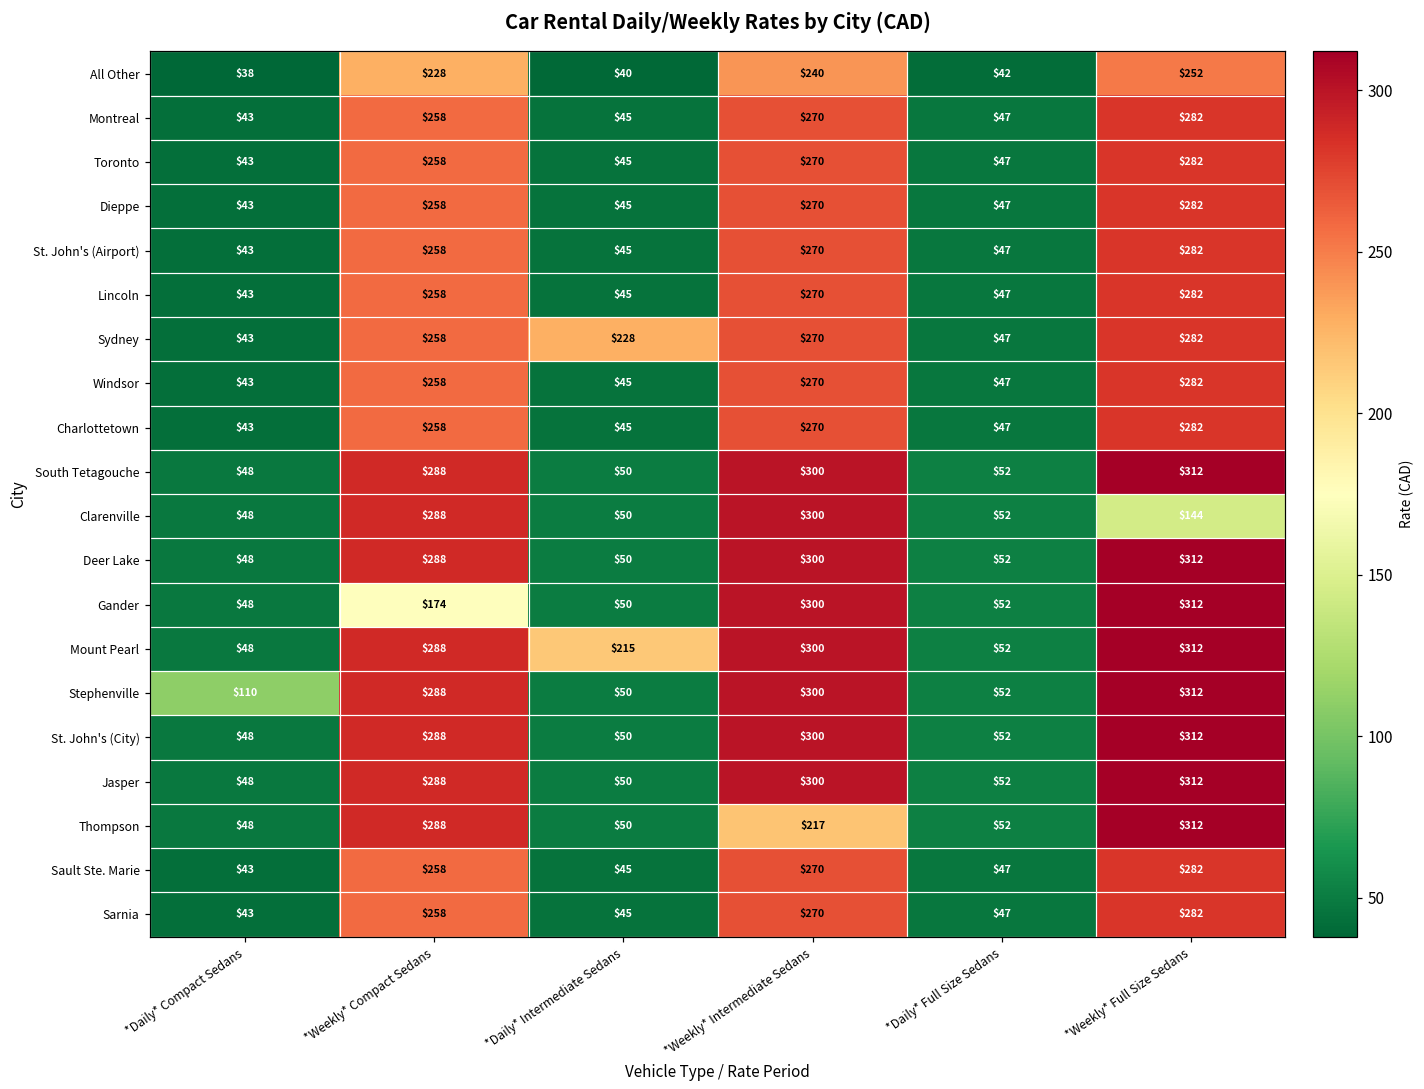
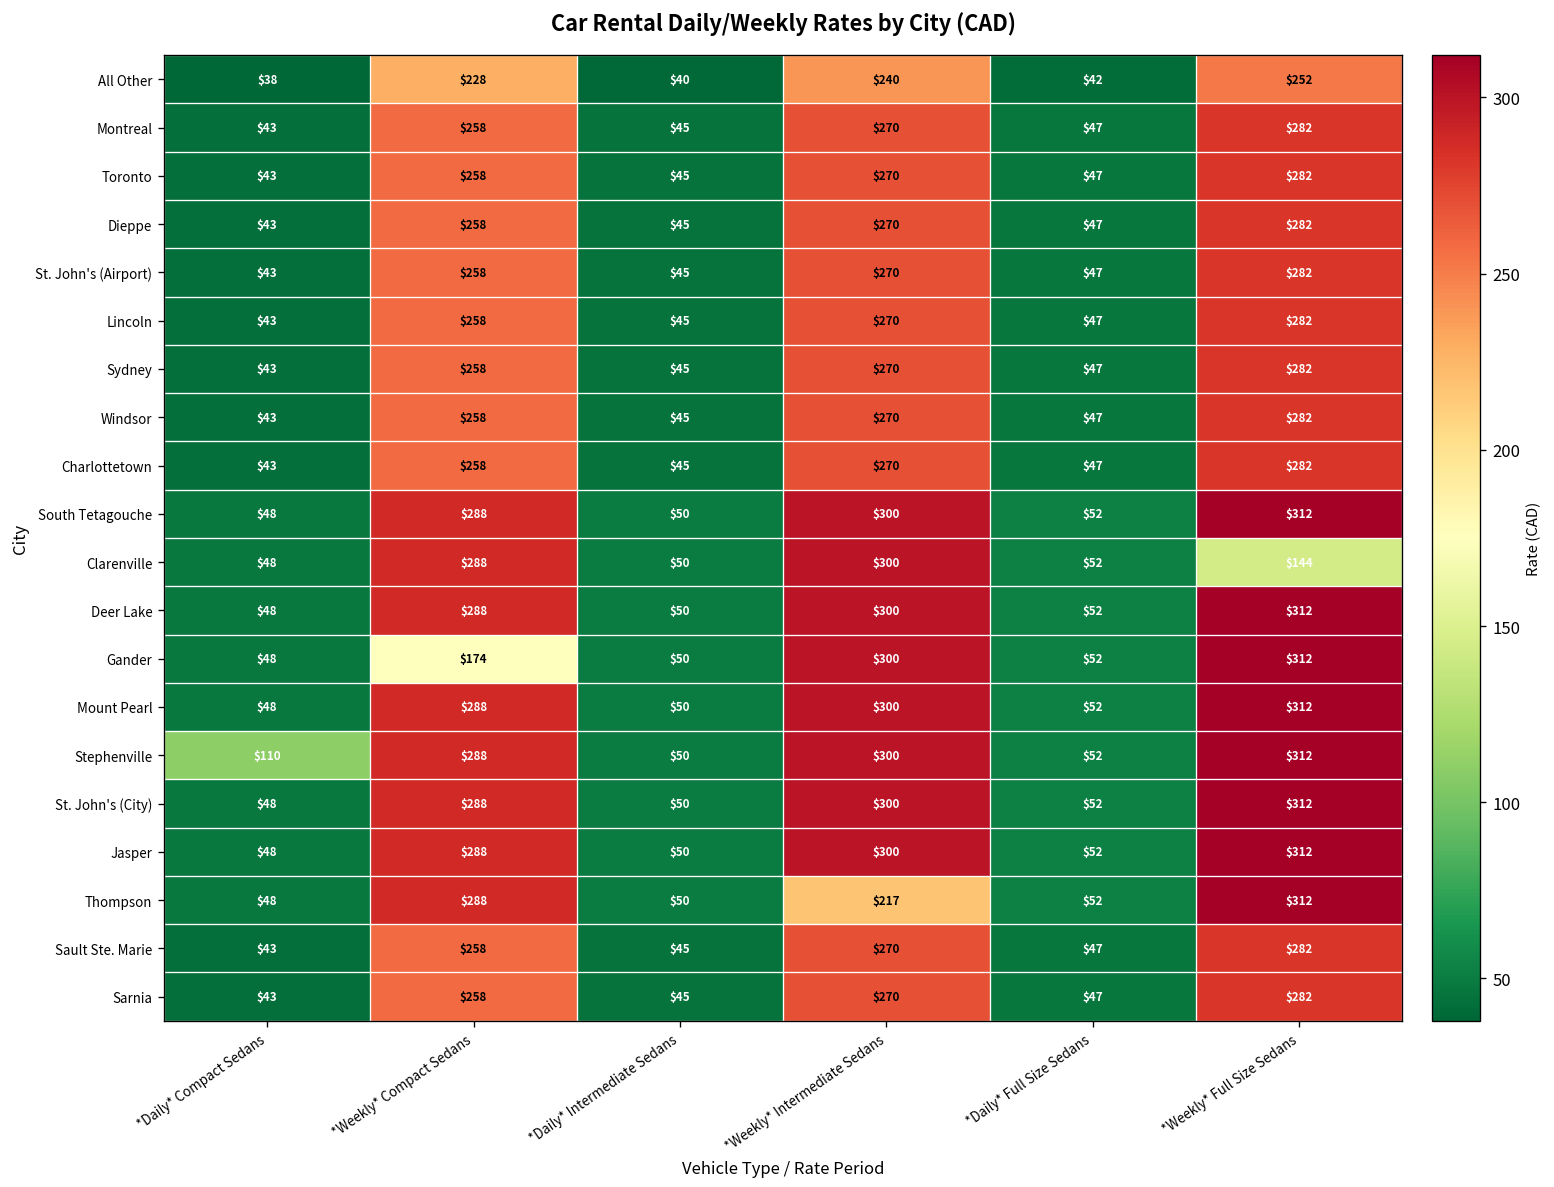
Sydney, *Daily* Intermediate Sedans: $228 -> $45
Mount Pearl, *Daily* Intermediate Sedans: $215 -> $50
